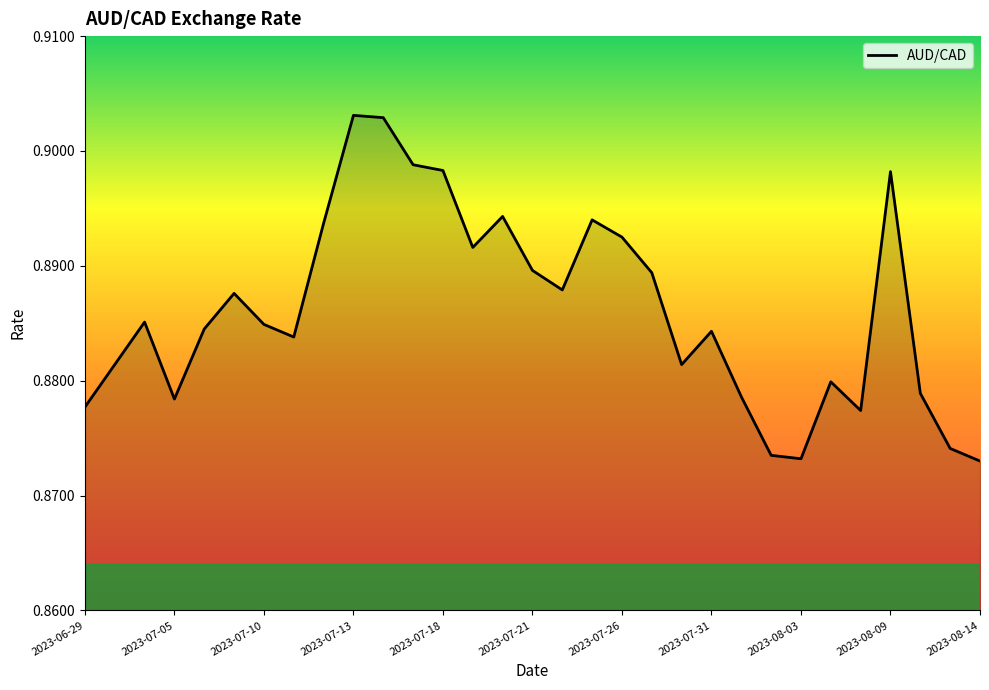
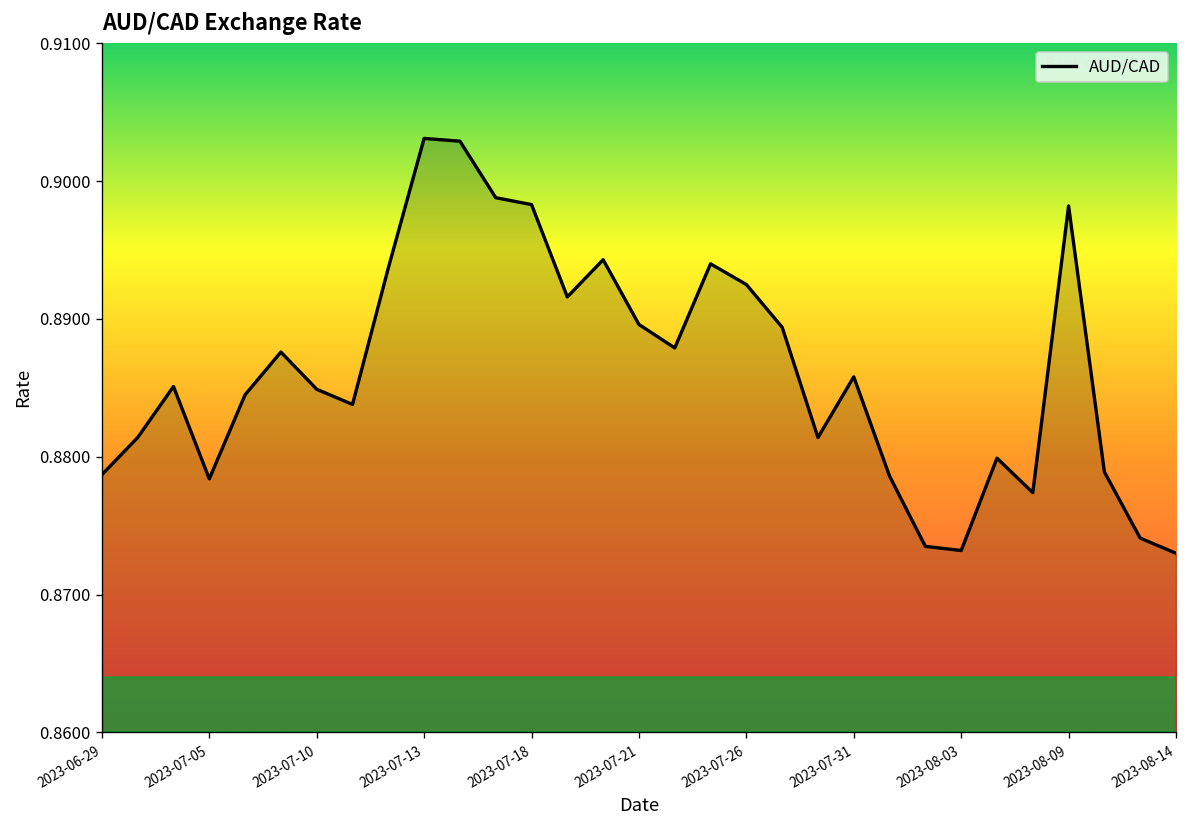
2023-06-29: 0.8777 -> 0.8787
2023-07-31: 0.8843 -> 0.8858
